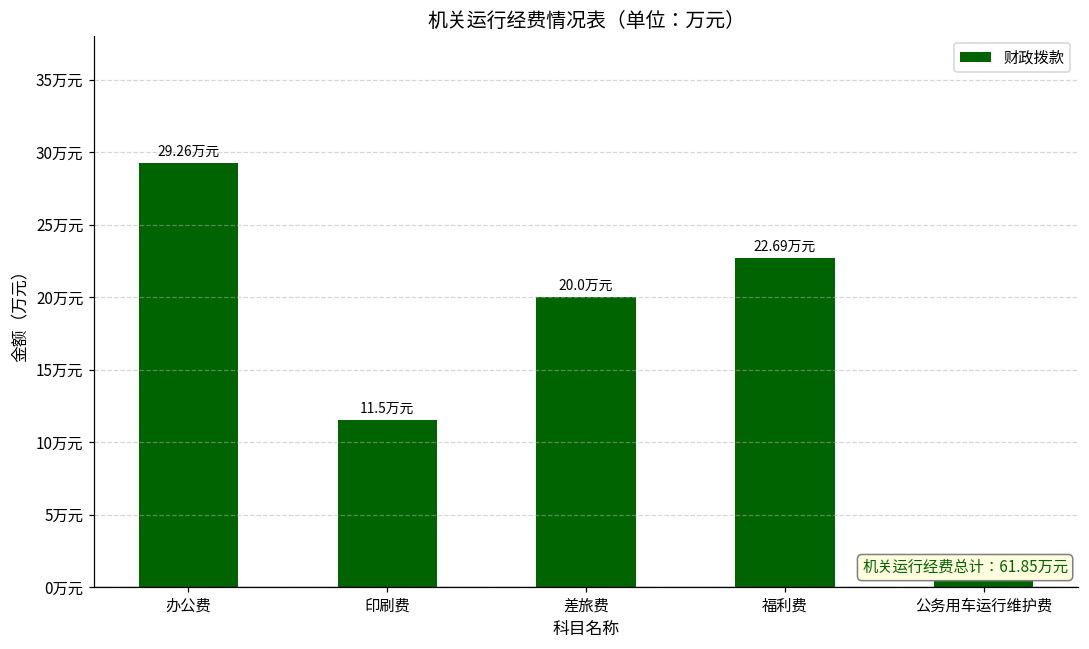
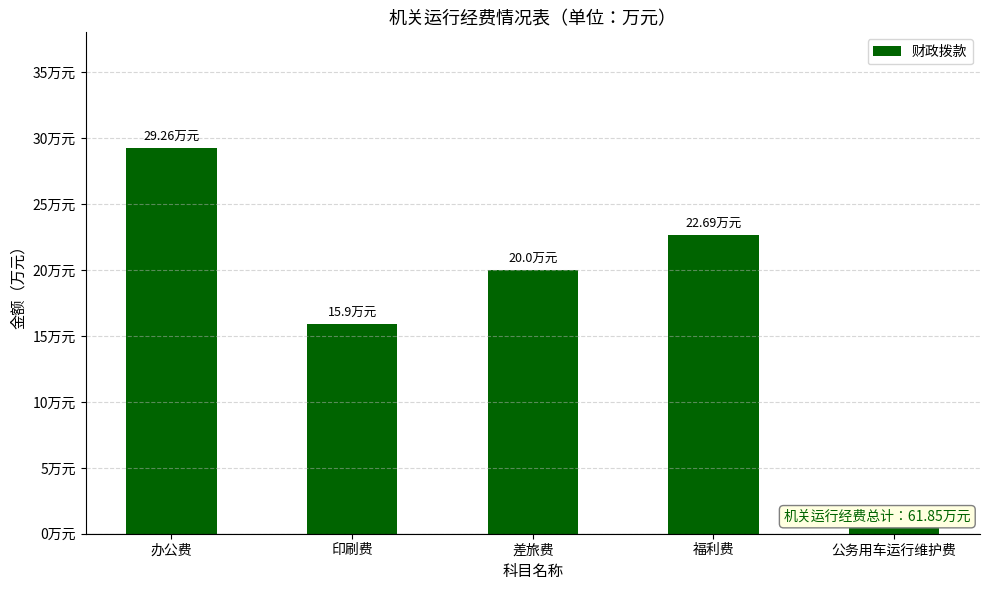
印刷费: 11.5 -> 15.9
